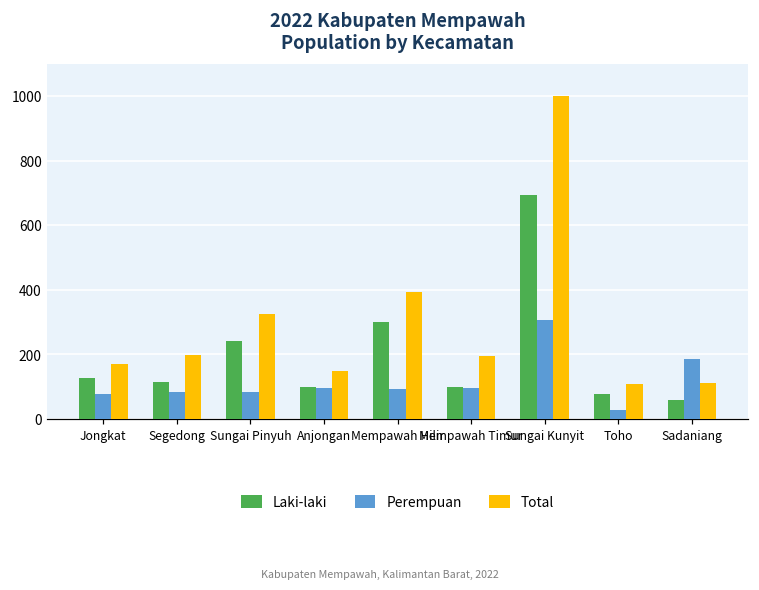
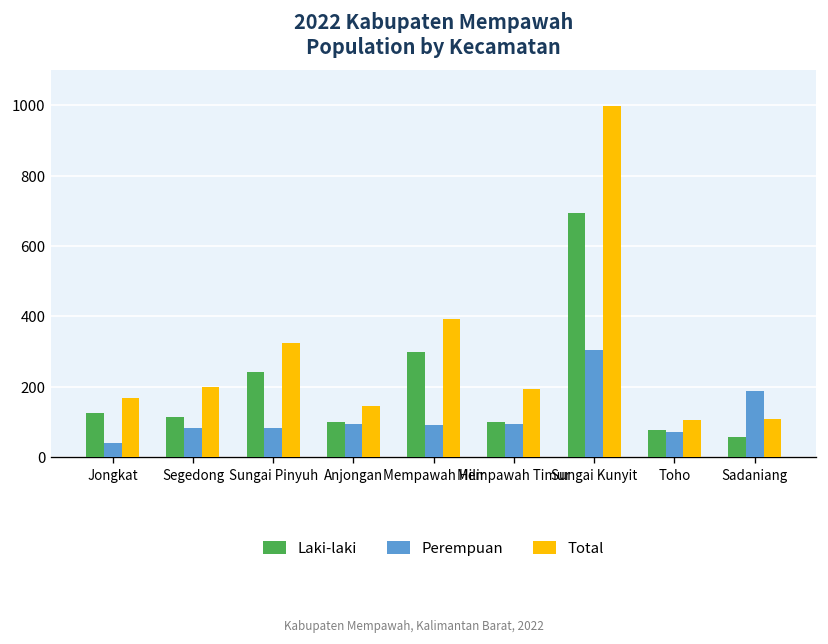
Perempuan, Jongkat: 80 -> 40
Perempuan, Toho: 30 -> 70
